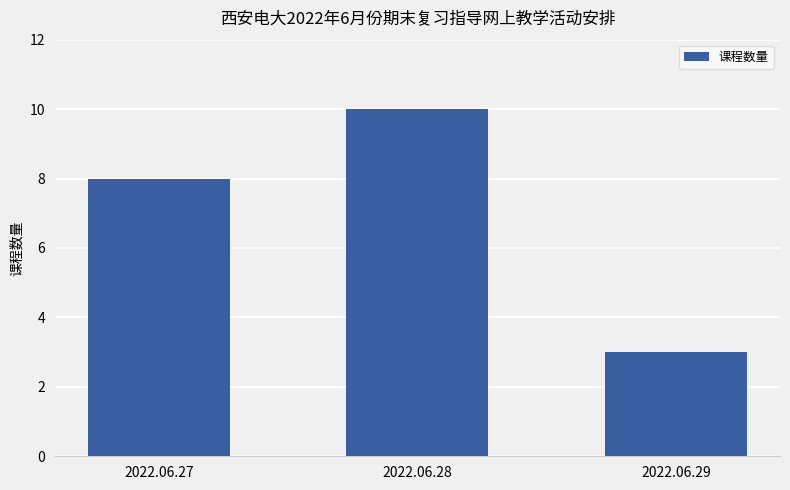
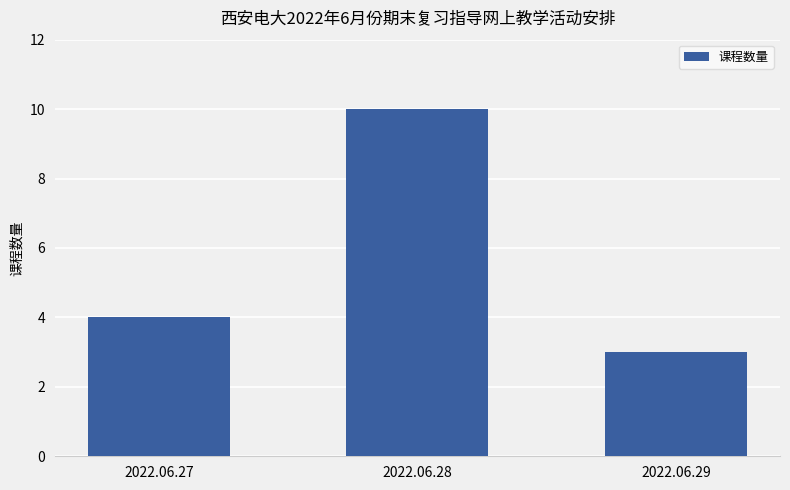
2022.06.27: 8 -> 4
